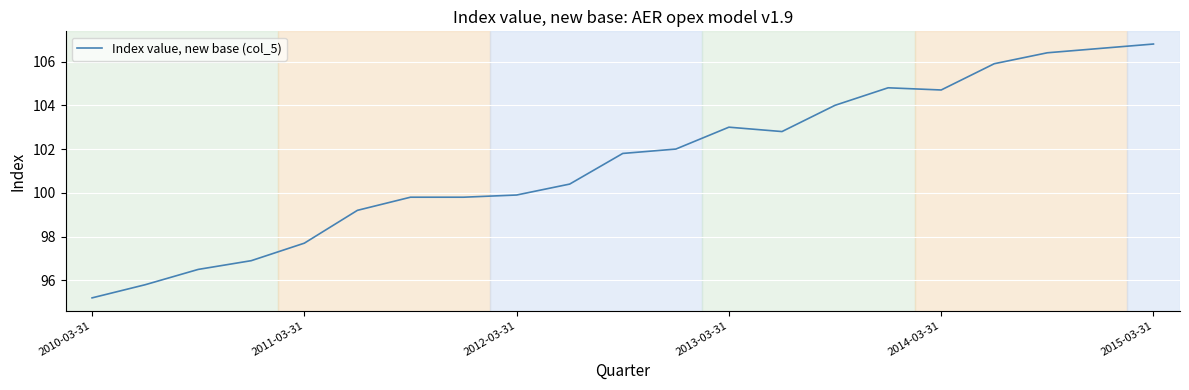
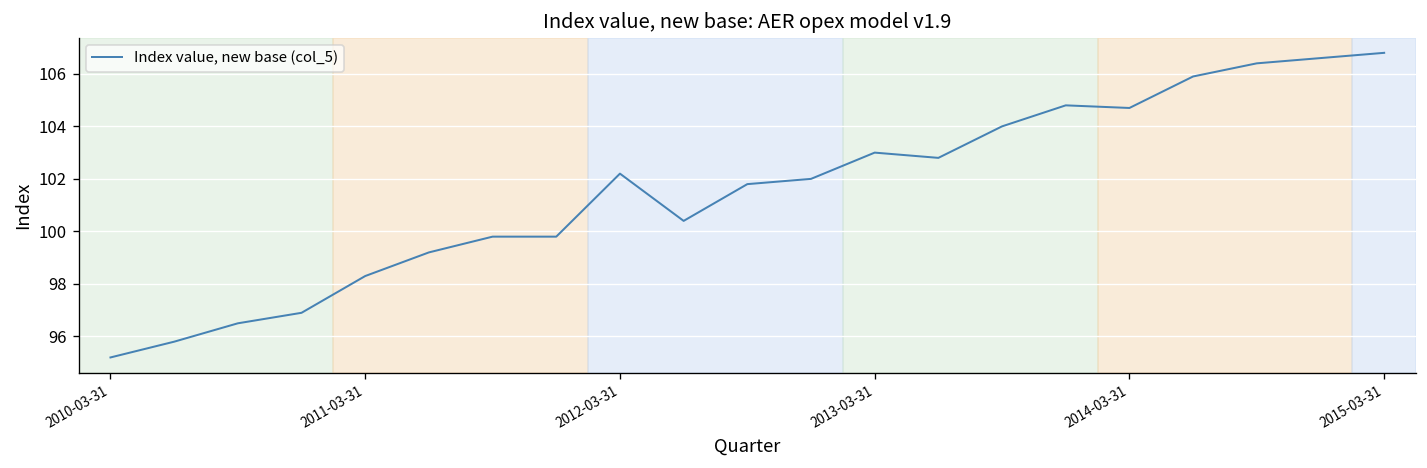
2011-03-31: 97.7 -> 98.3
2012-03-31: 99.9 -> 102.2
